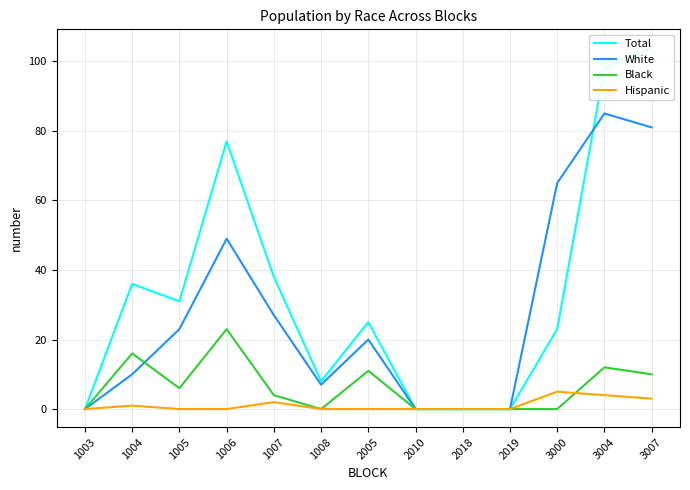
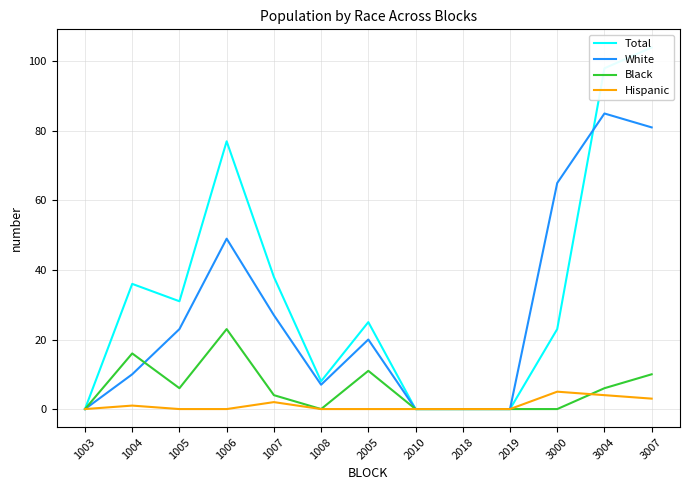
Black, 3004: 12 -> 6
